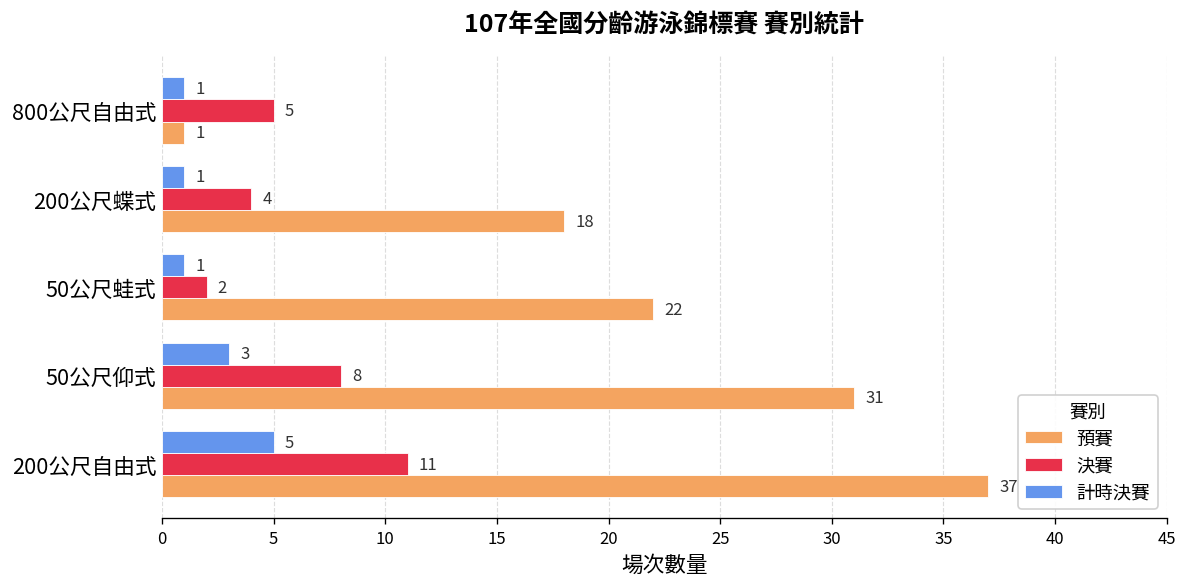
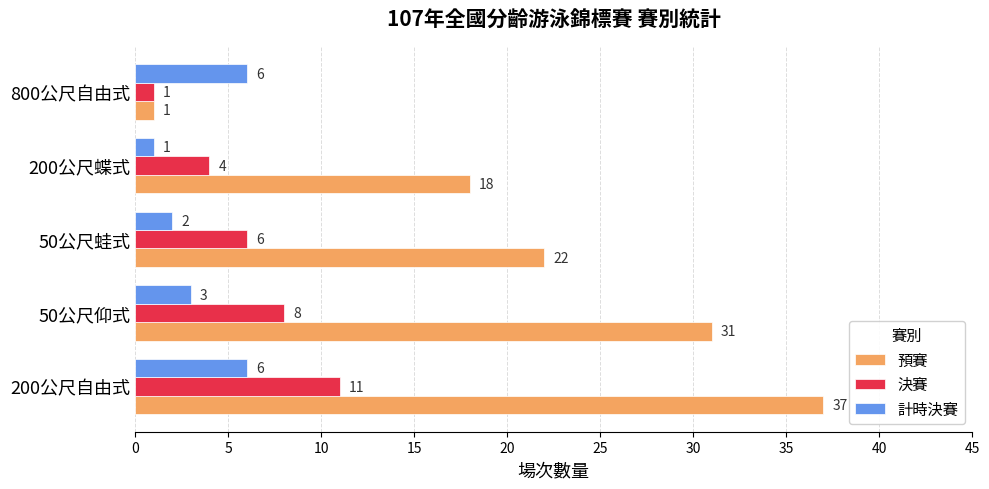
計時決賽, 800公尺自由式: 1 -> 6
決賽, 800公尺自由式: 5 -> 1
計時決賽, 50公尺蛙式: 1 -> 2
決賽, 50公尺蛙式: 2 -> 6
計時決賽, 200公尺自由式: 5 -> 6
